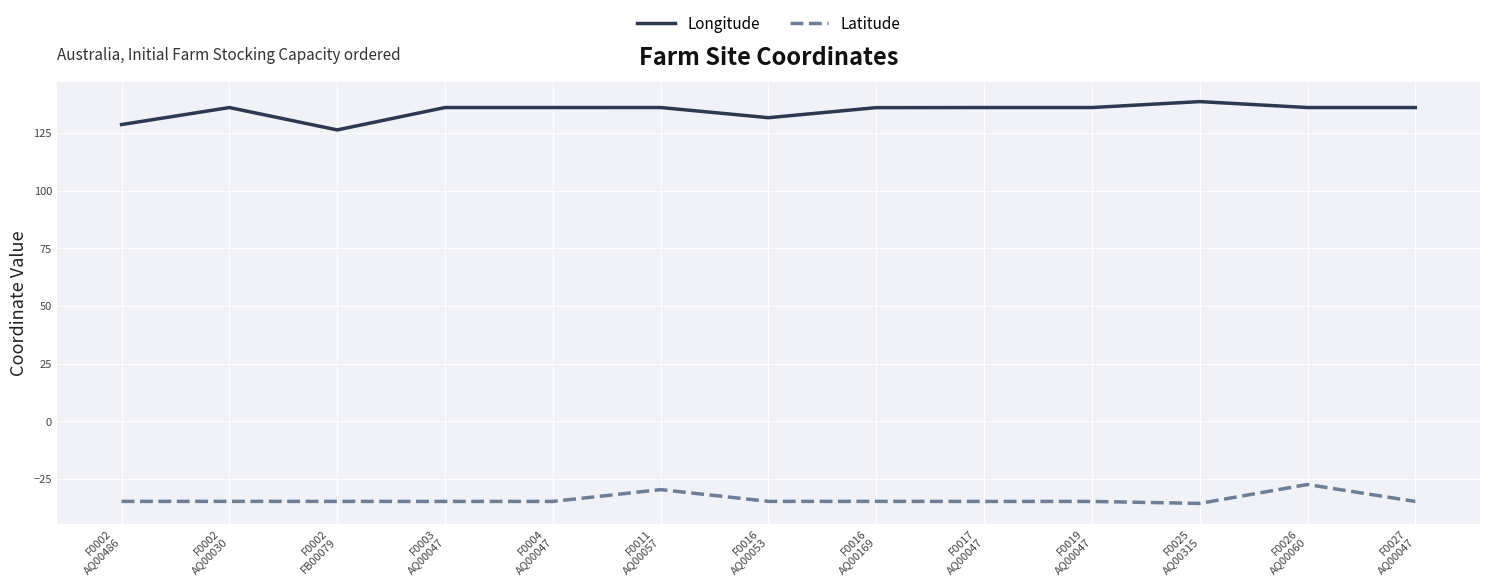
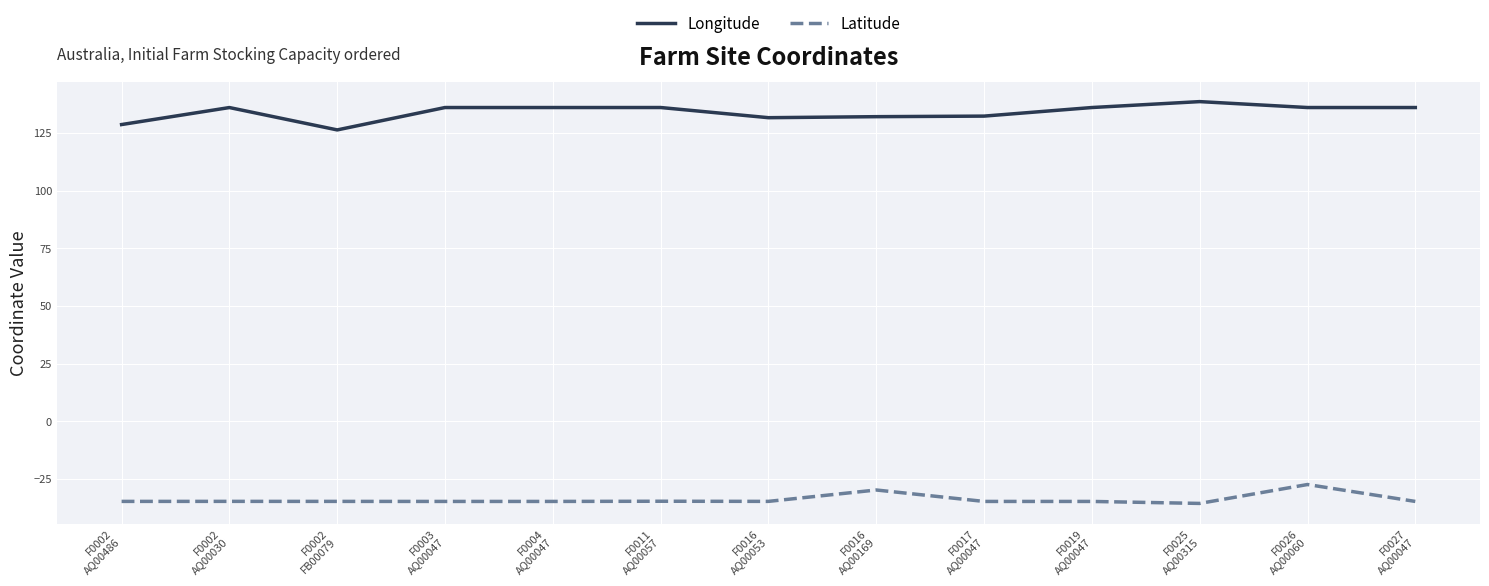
Latitude, F0011 AQ00057: -30 -> -35
Longitude, F0016 AQ00169: 136 -> 132
Latitude, F0016 AQ00169: -35 -> -30
Longitude, F0017 AQ00047: 136 -> 132
